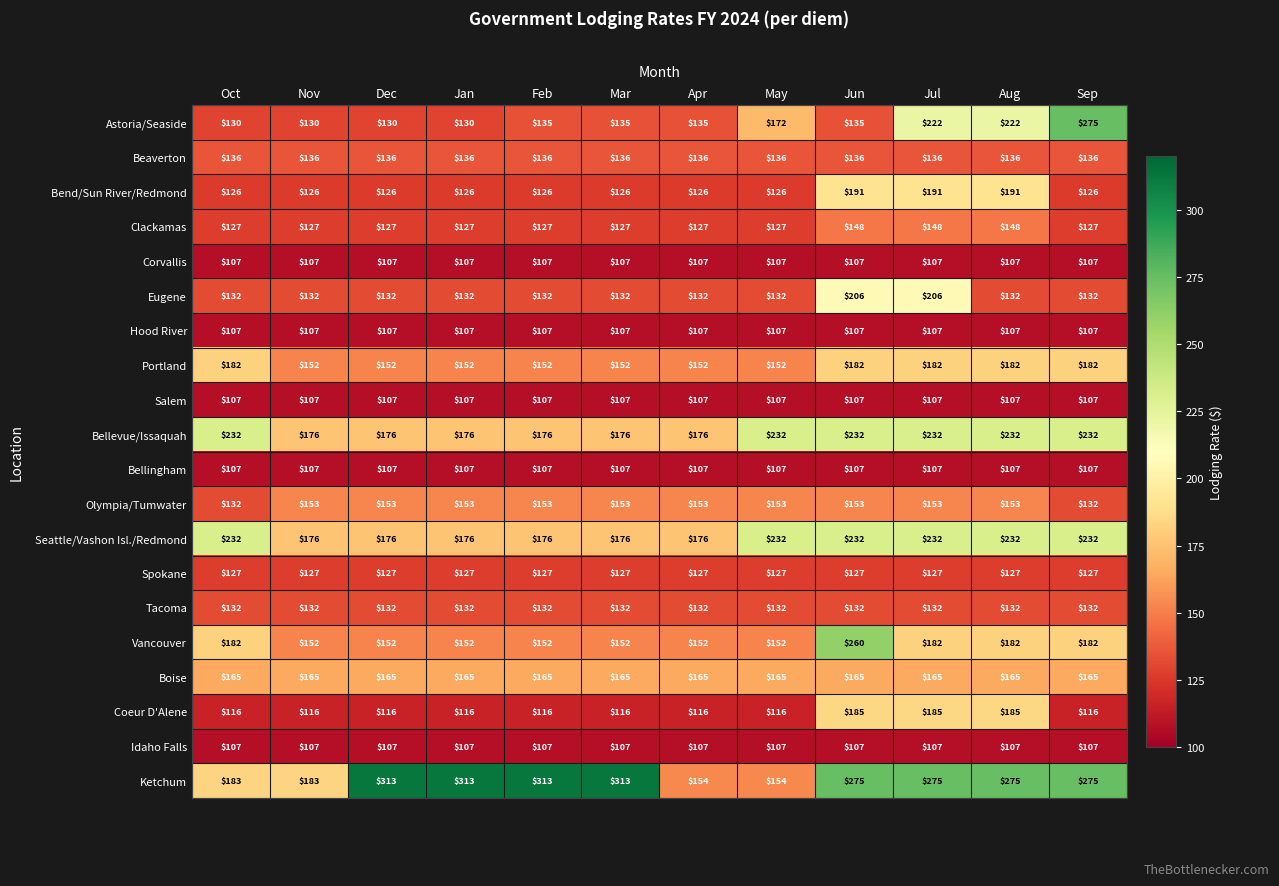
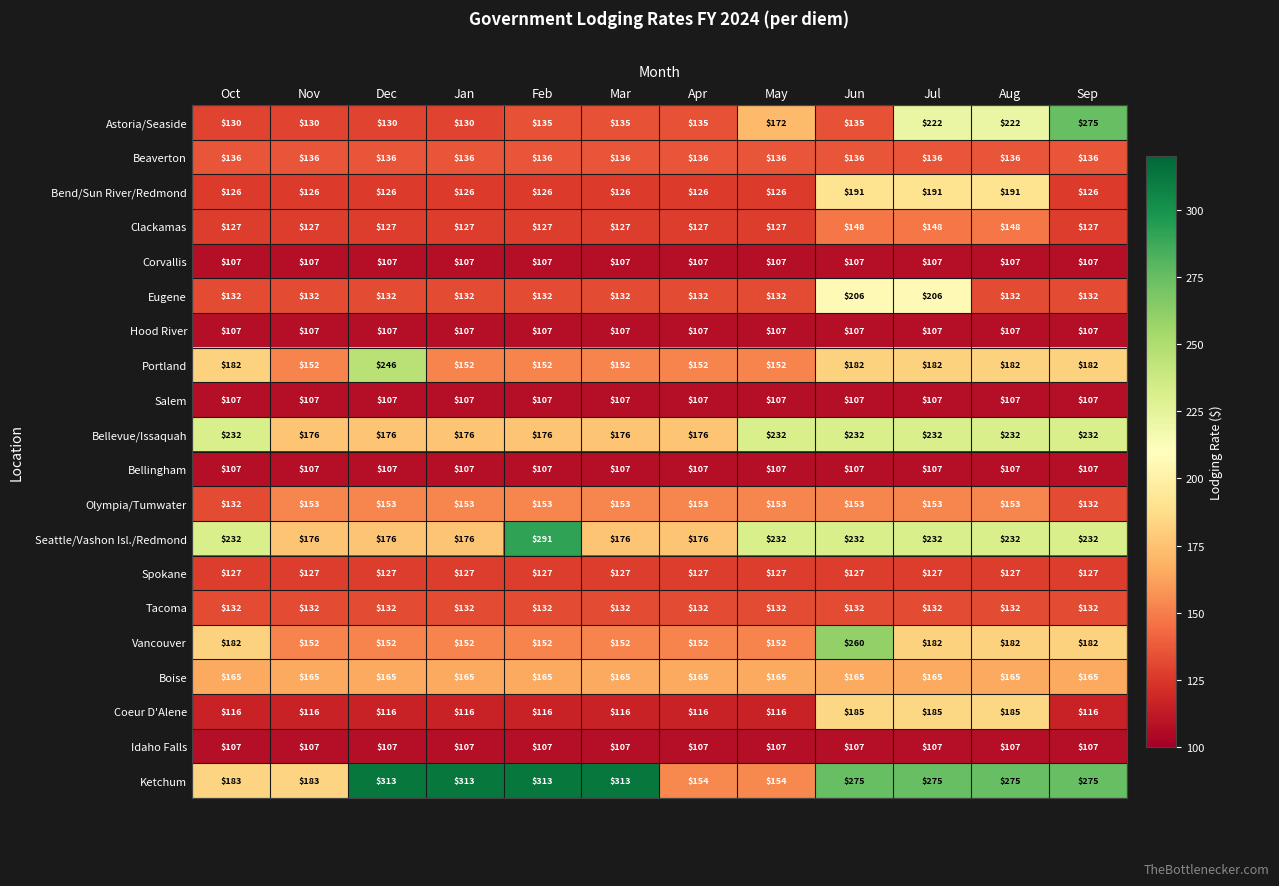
Portland, Dec: $152 -> $246
Seattle/Vashon Isl./Redmond, Feb: $176 -> $291
